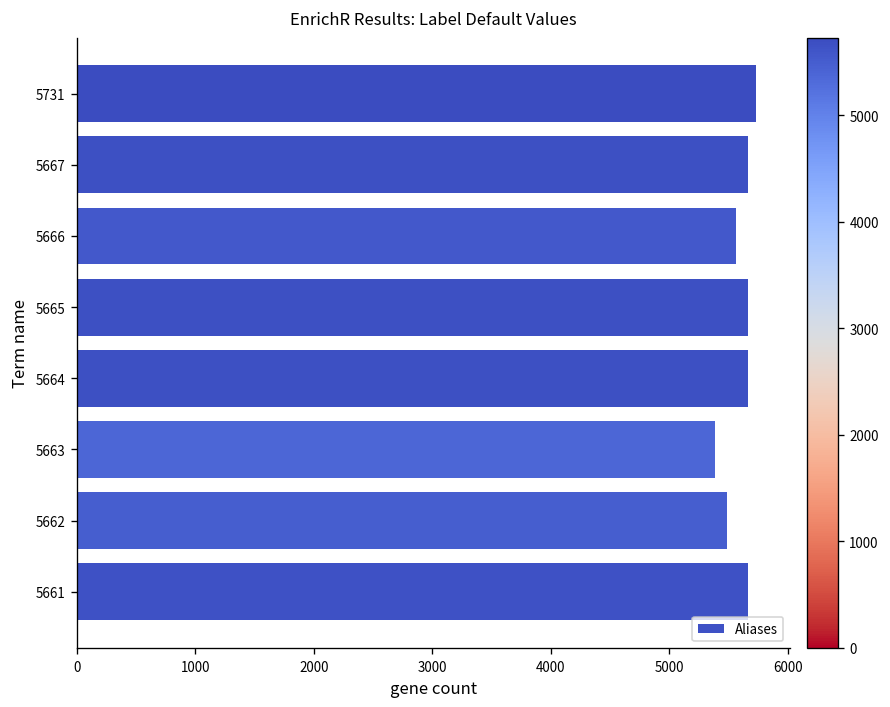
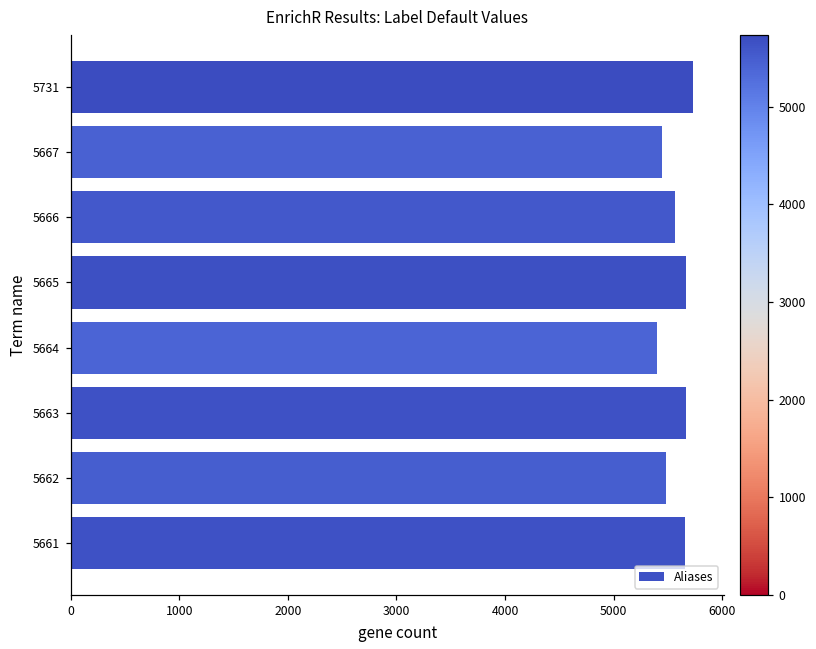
5667: 5700 -> 5400
5664: 5700 -> 5400
5663: 5400 -> 5700
